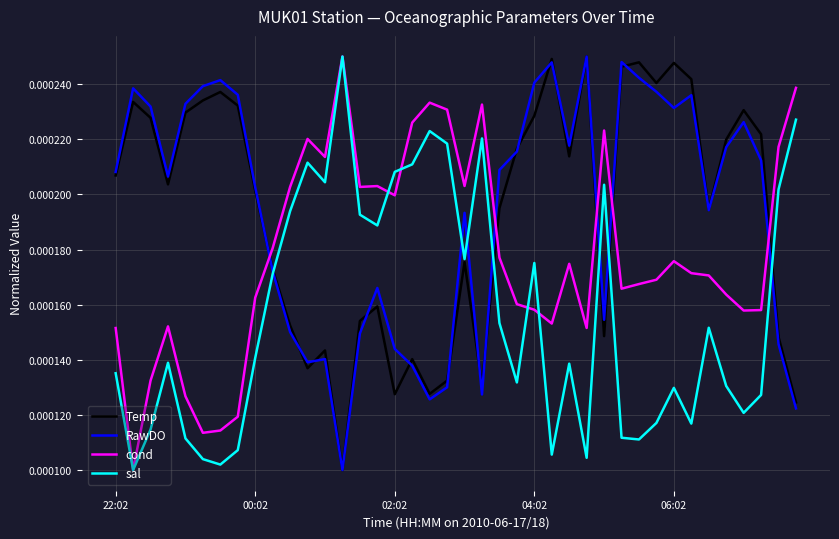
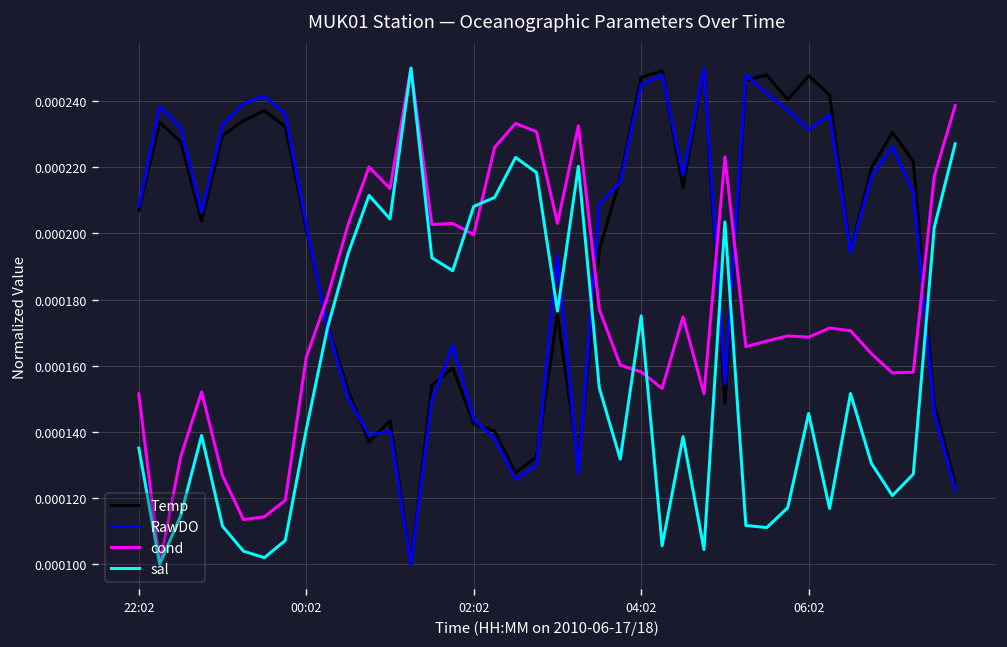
Temp, 02:02: 0.000128 -> 0.000142
Temp, 04:02: 0.000229 -> 0.000247
RawDO, 04:02: 0.000241 -> 0.000245
cond, 06:02: 0.000176 -> 0.000169
sal, 06:02: 0.000130 -> 0.000146
